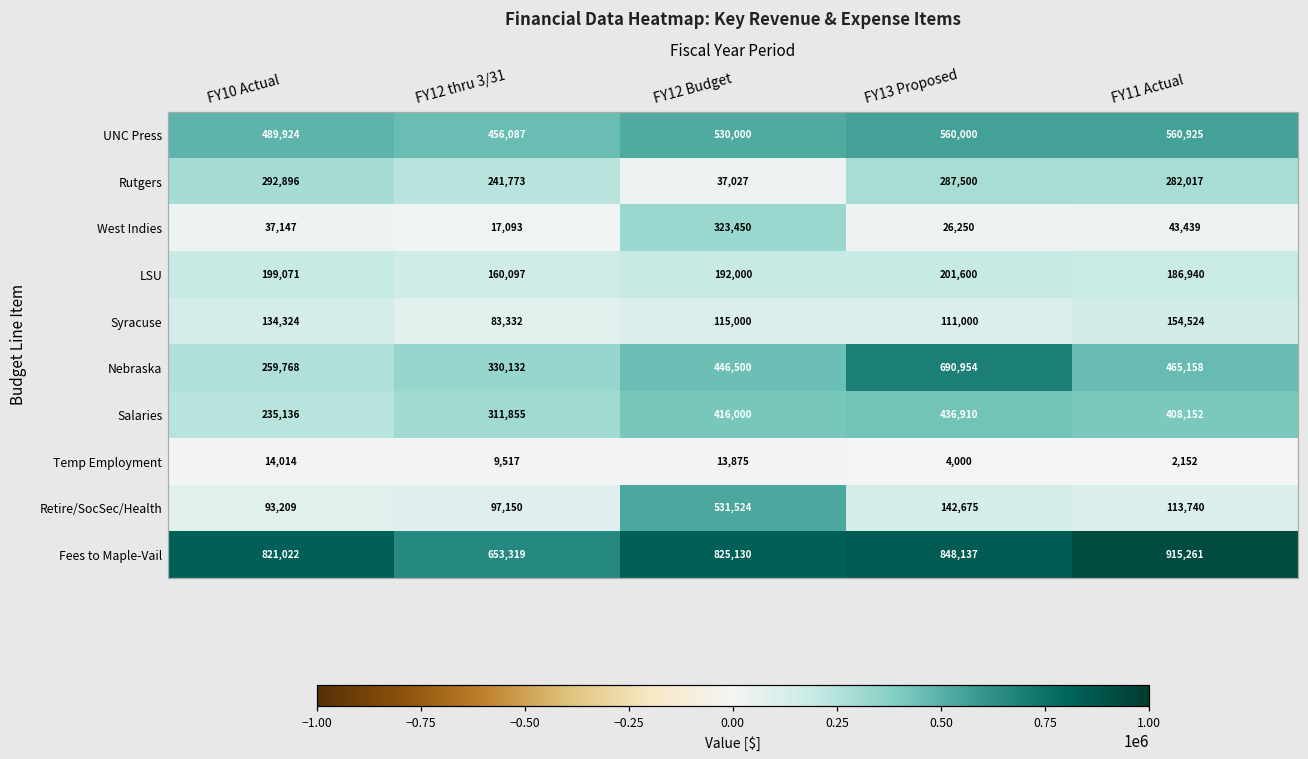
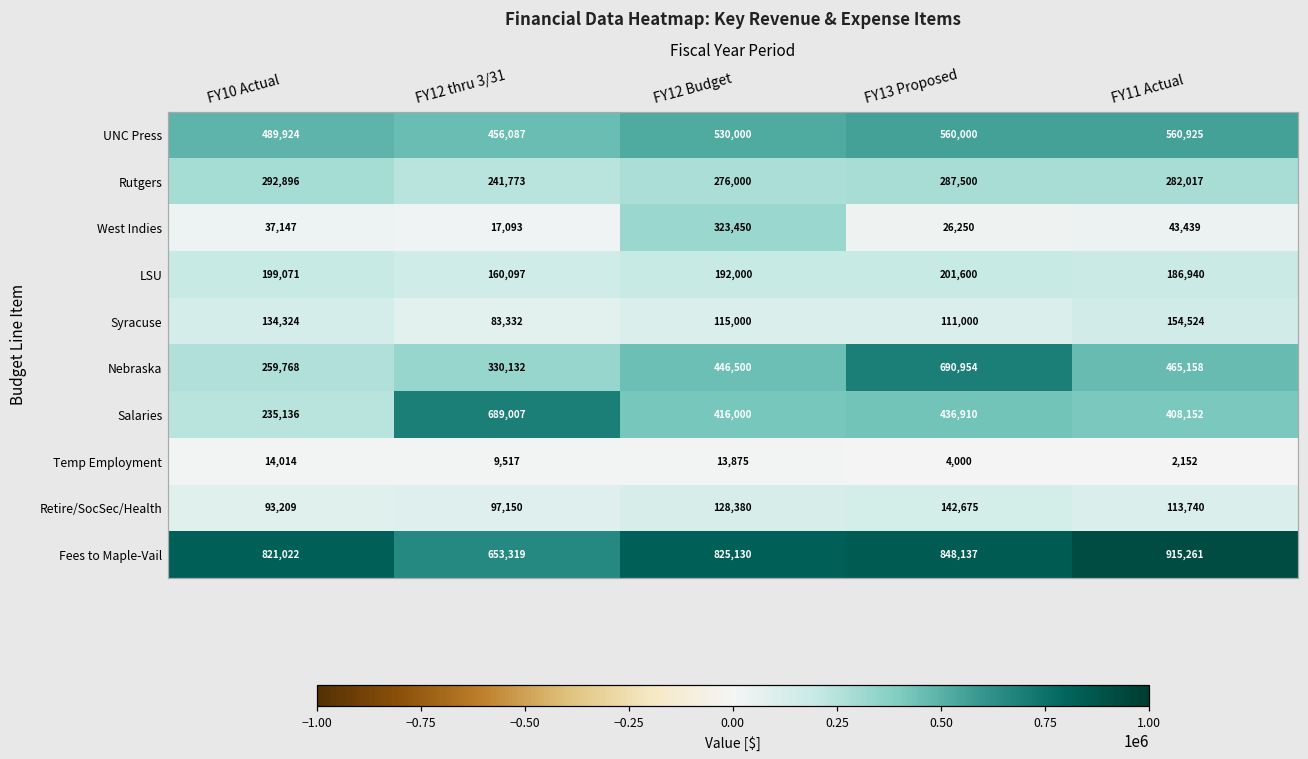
Rutgers, FY12 Budget: 37,027 -> 276,000
Salaries, FY12 thru 3/31: 311,855 -> 689,007
Retire/SocSec/Health, FY12 Budget: 531,524 -> 128,380
